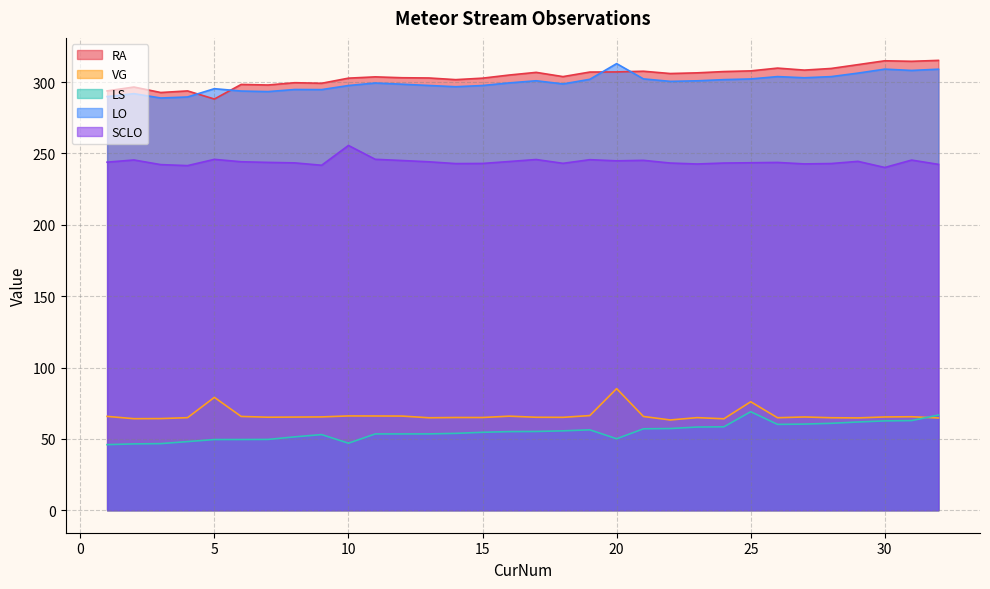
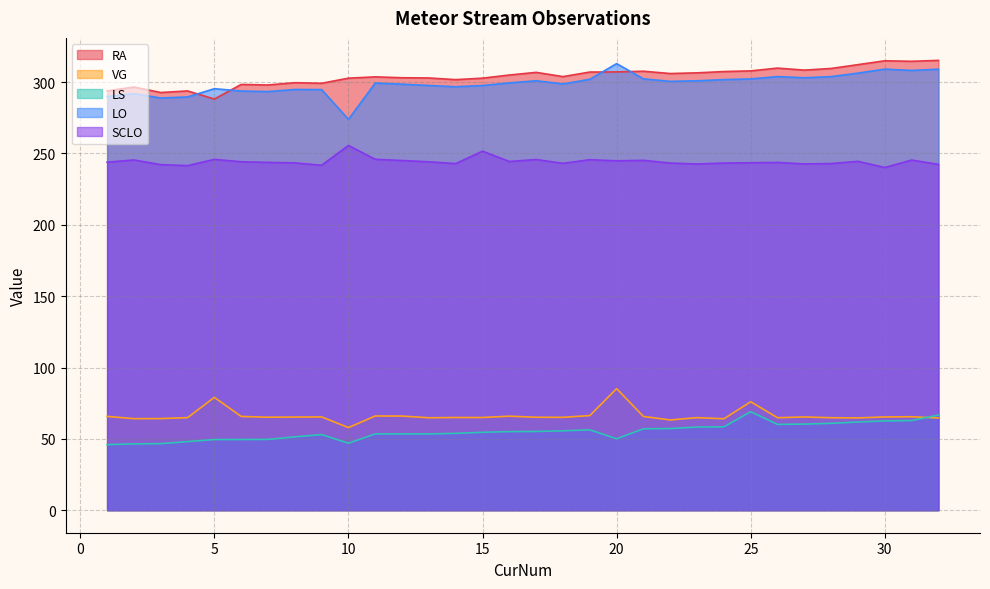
VG, 10: 66 -> 58
LO, 10: 298 -> 274
SCLO, 15: 243 -> 252
